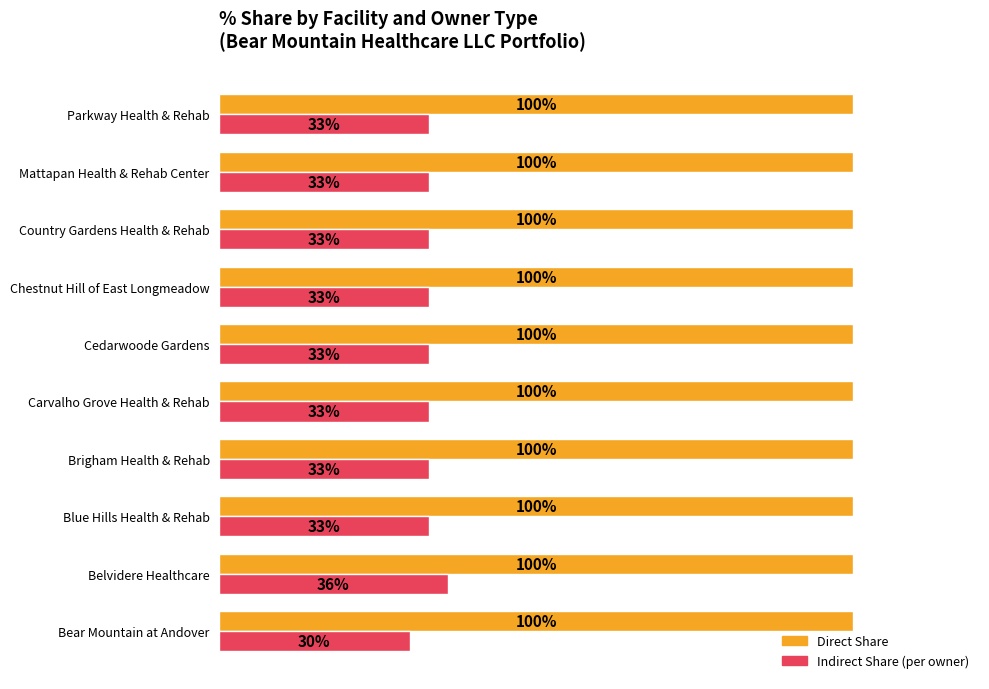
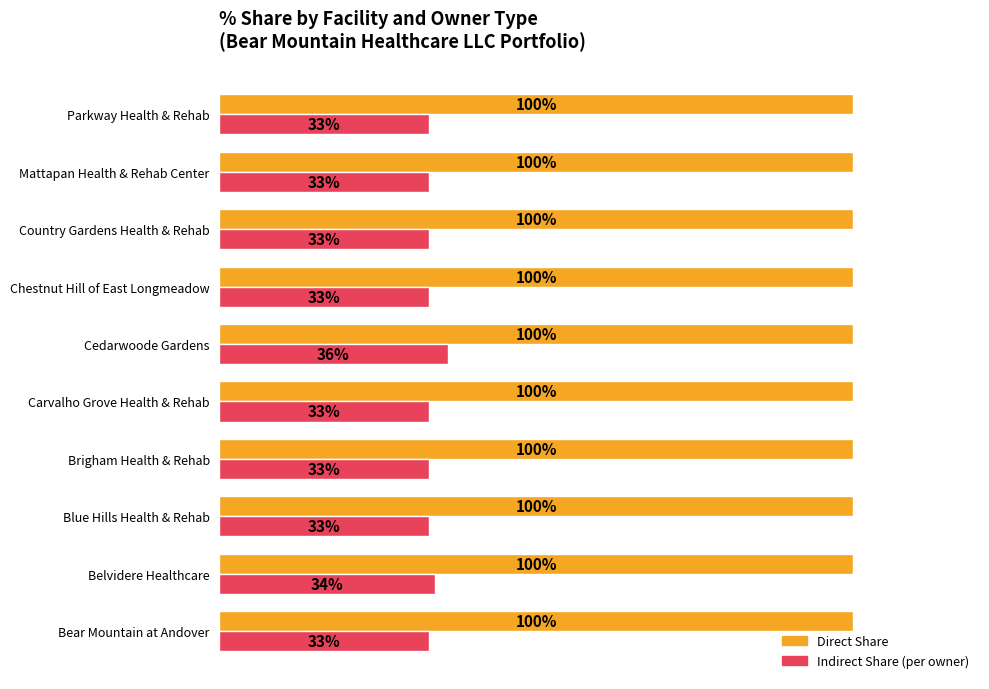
Indirect Share (per owner), Cedarwoode Gardens: 33% -> 36%
Indirect Share (per owner), Belvidere Healthcare: 36% -> 34%
Indirect Share (per owner), Bear Mountain at Andover: 30% -> 33%
